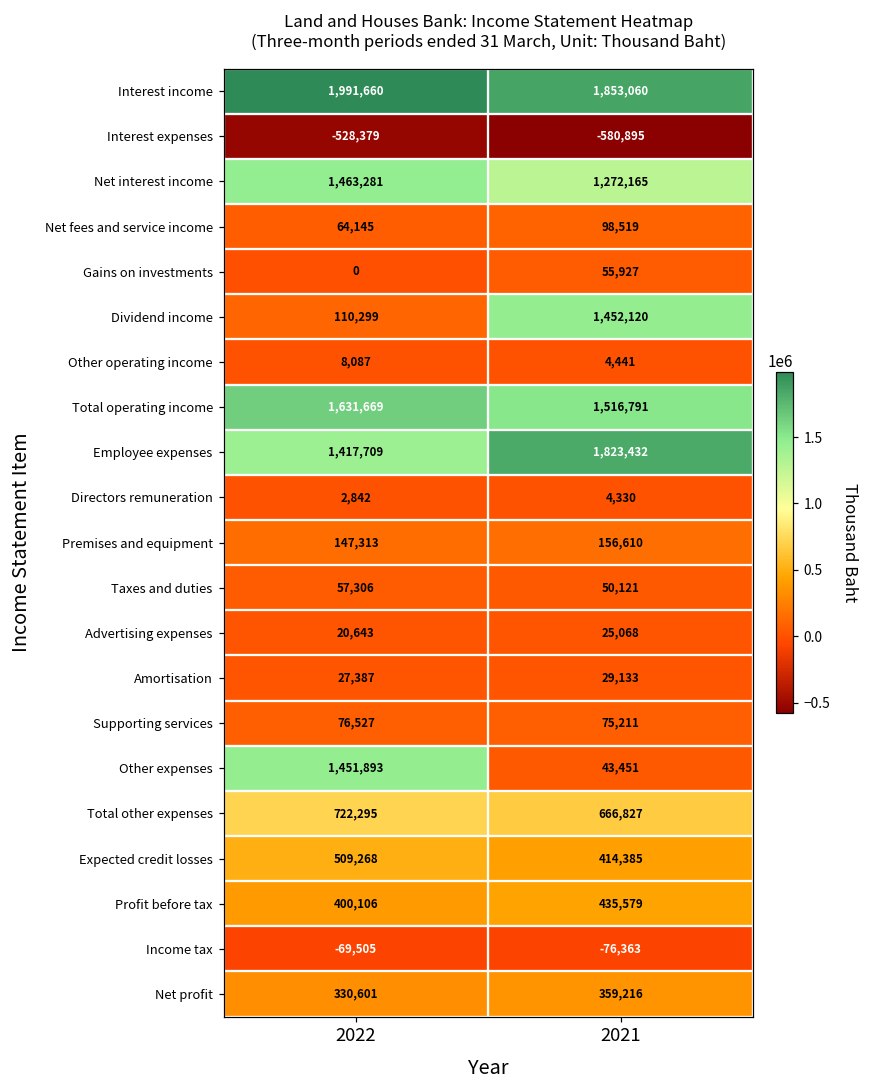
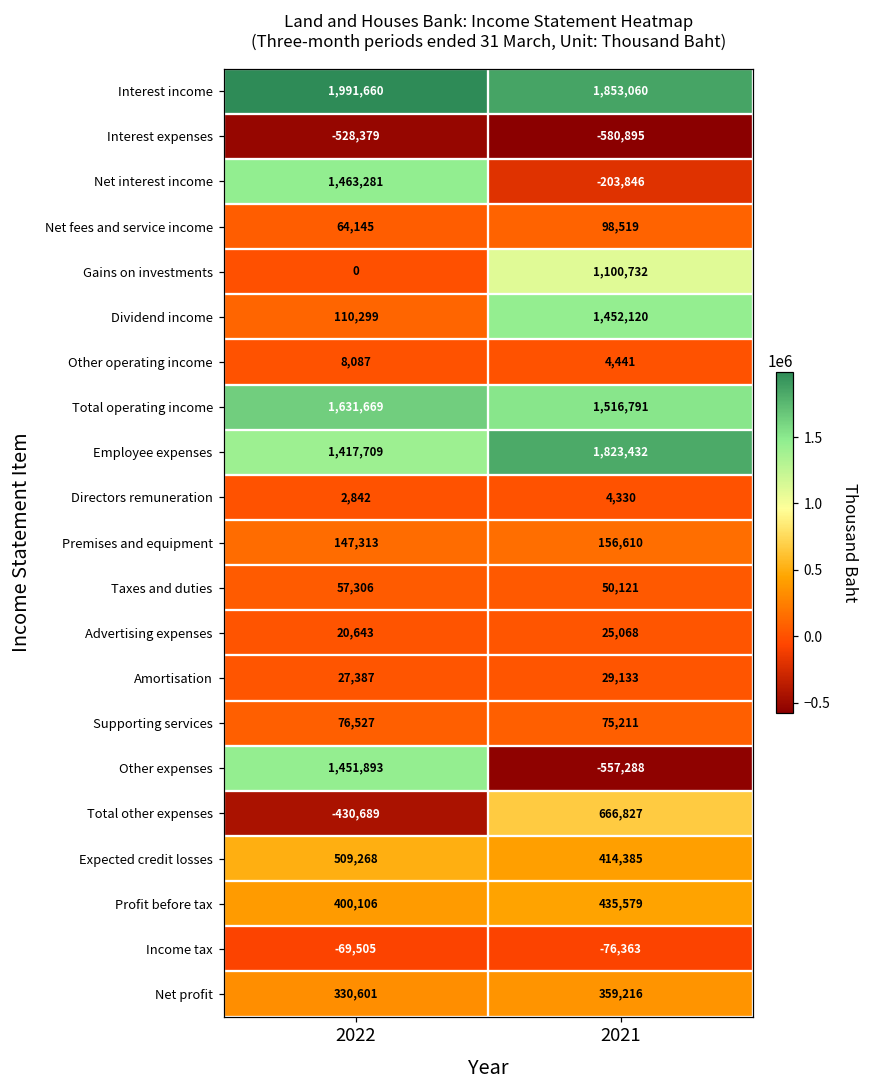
Net interest income, 2021: 1,272,165 -> -203,846
Gains on investments, 2021: 55,927 -> 1,100,732
Other expenses, 2021: 43,451 -> -557,288
Total other expenses, 2022: 722,295 -> -430,689
